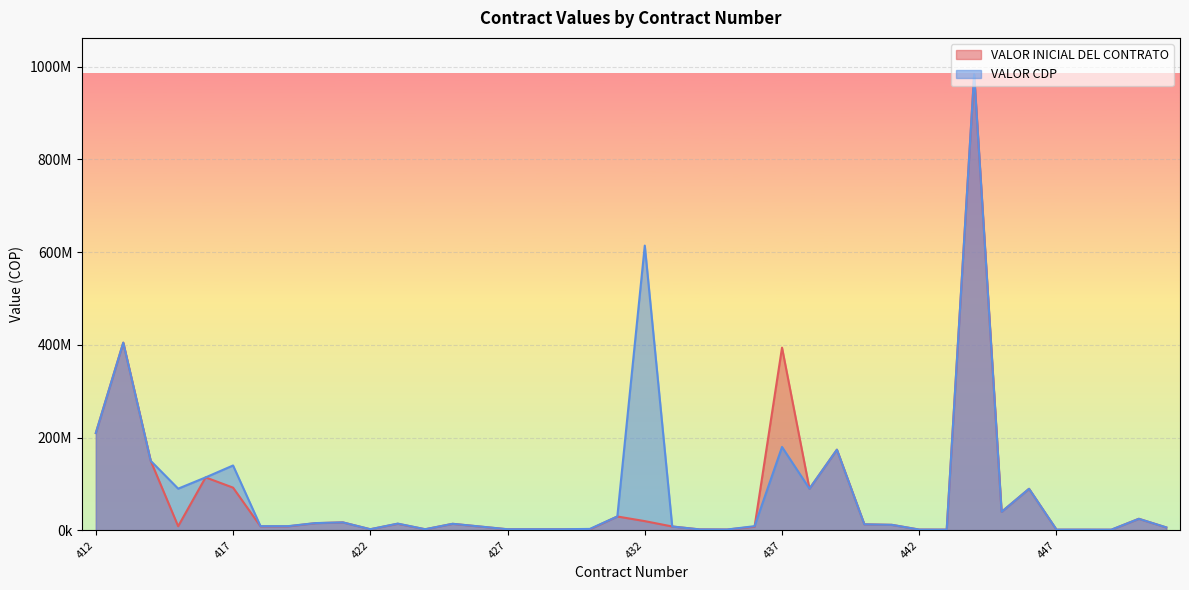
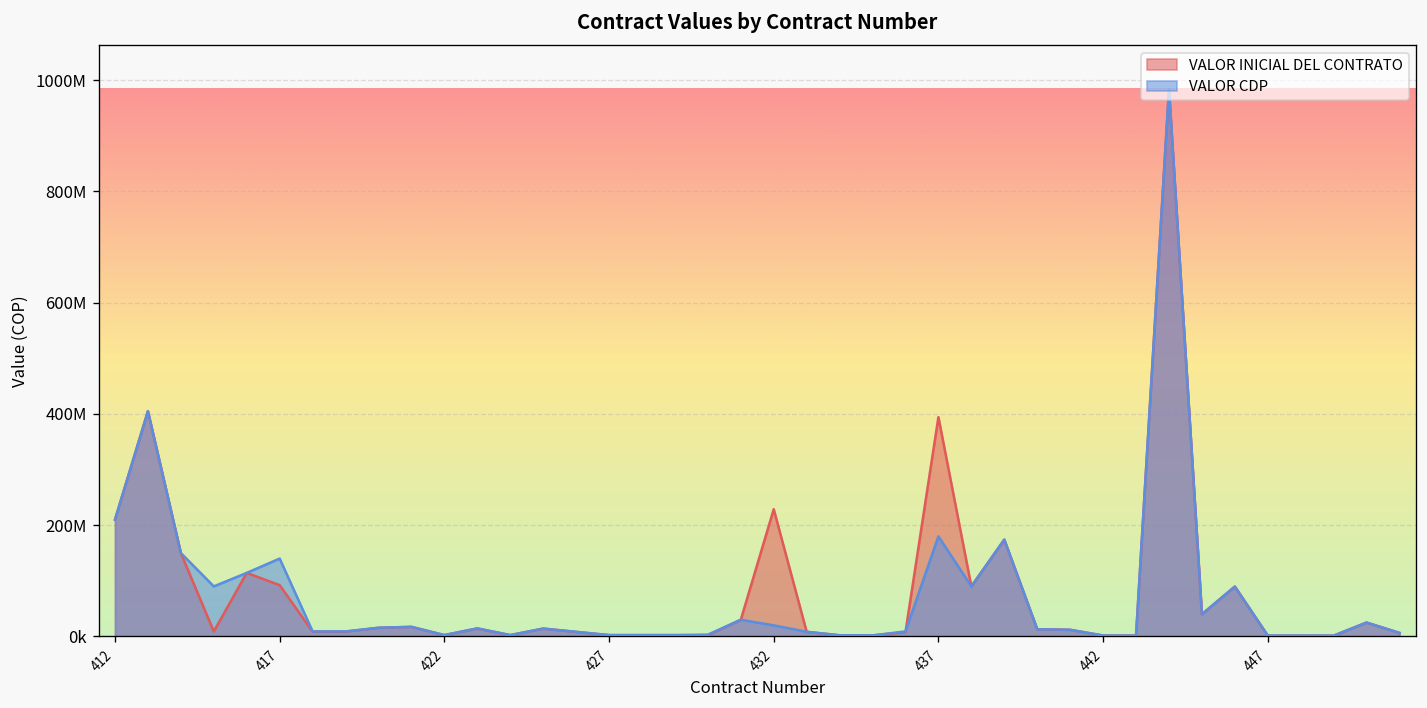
VALOR INICIAL DEL CONTRATO, 432: 20000000 -> 230000000
VALOR CDP, 432: 610000000 -> 20000000
